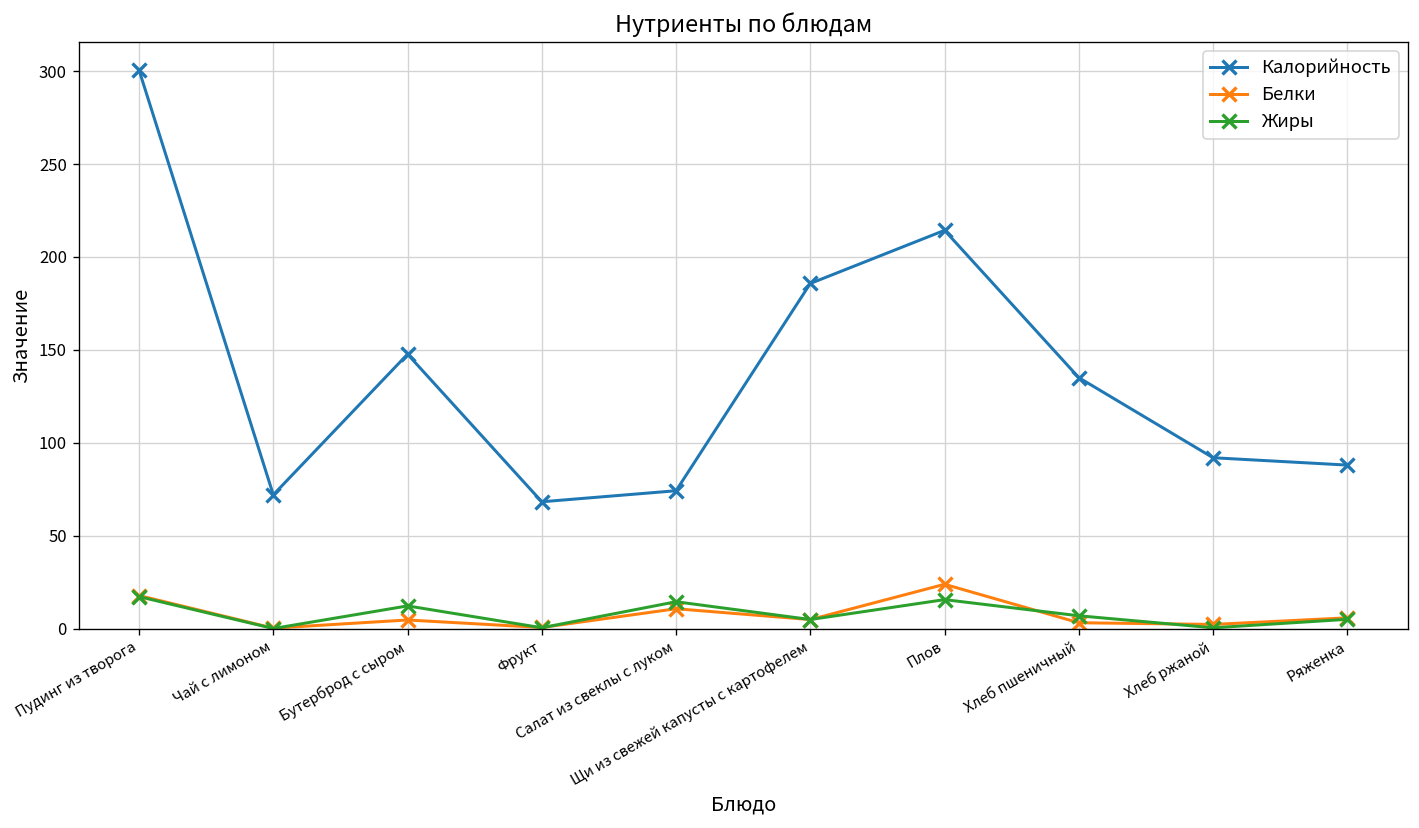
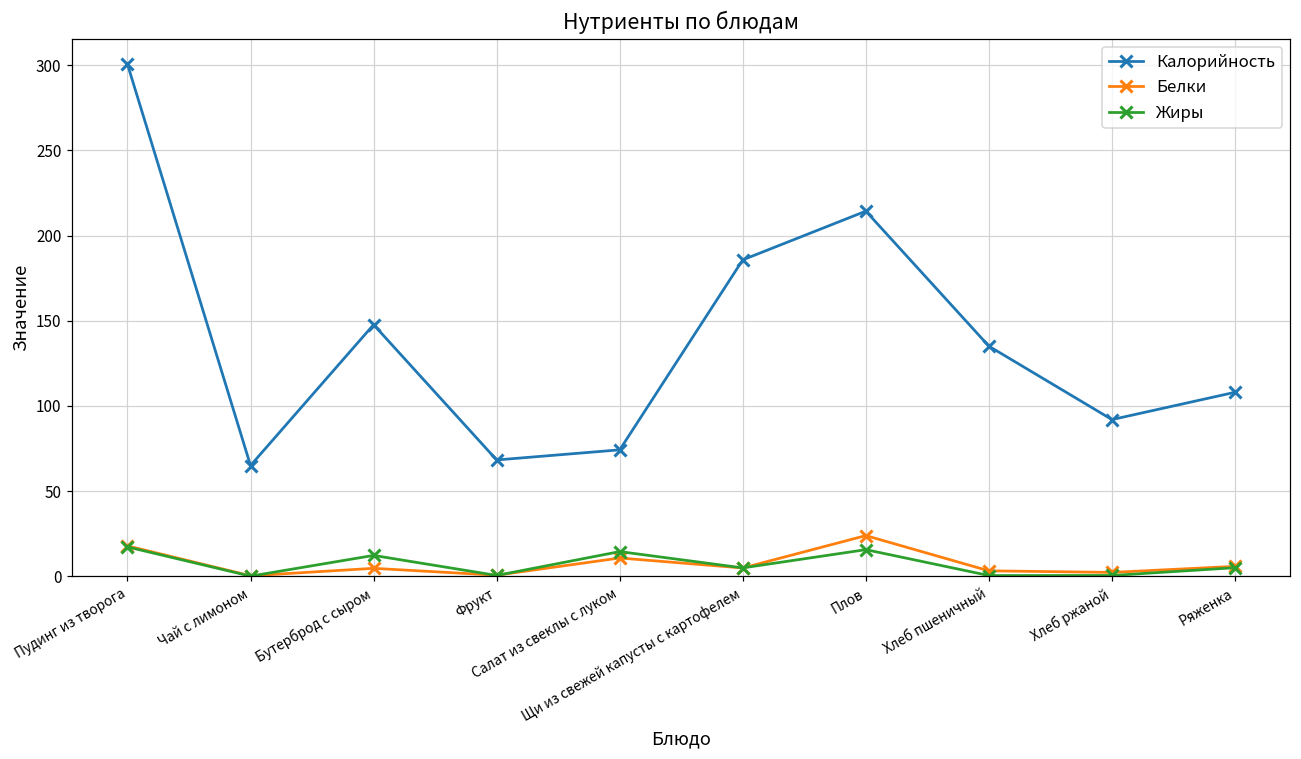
Калорийность, Чай с лимоном: 72 -> 65
Жиры, Хлеб пшеничный: 7 -> 0
Калорийность, Ряженка: 88 -> 108
